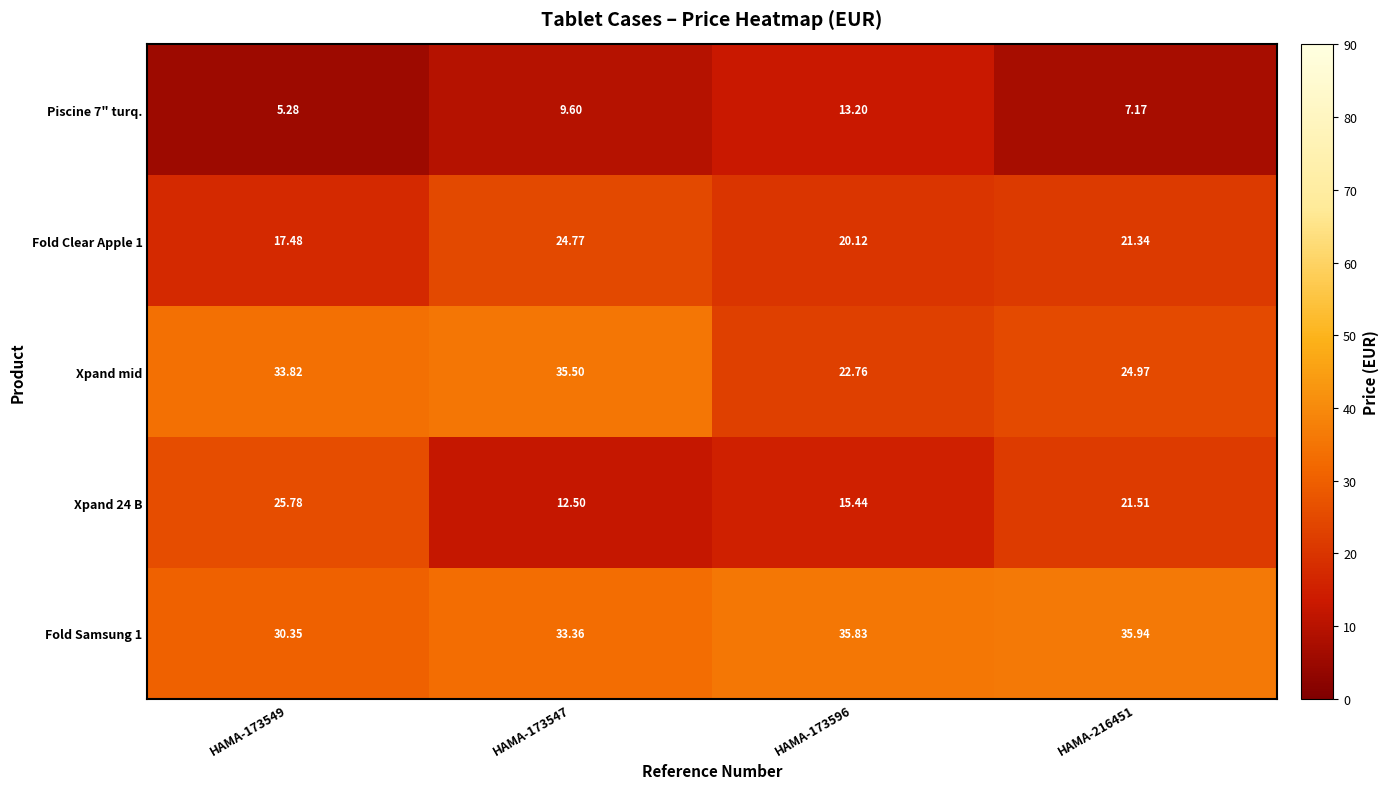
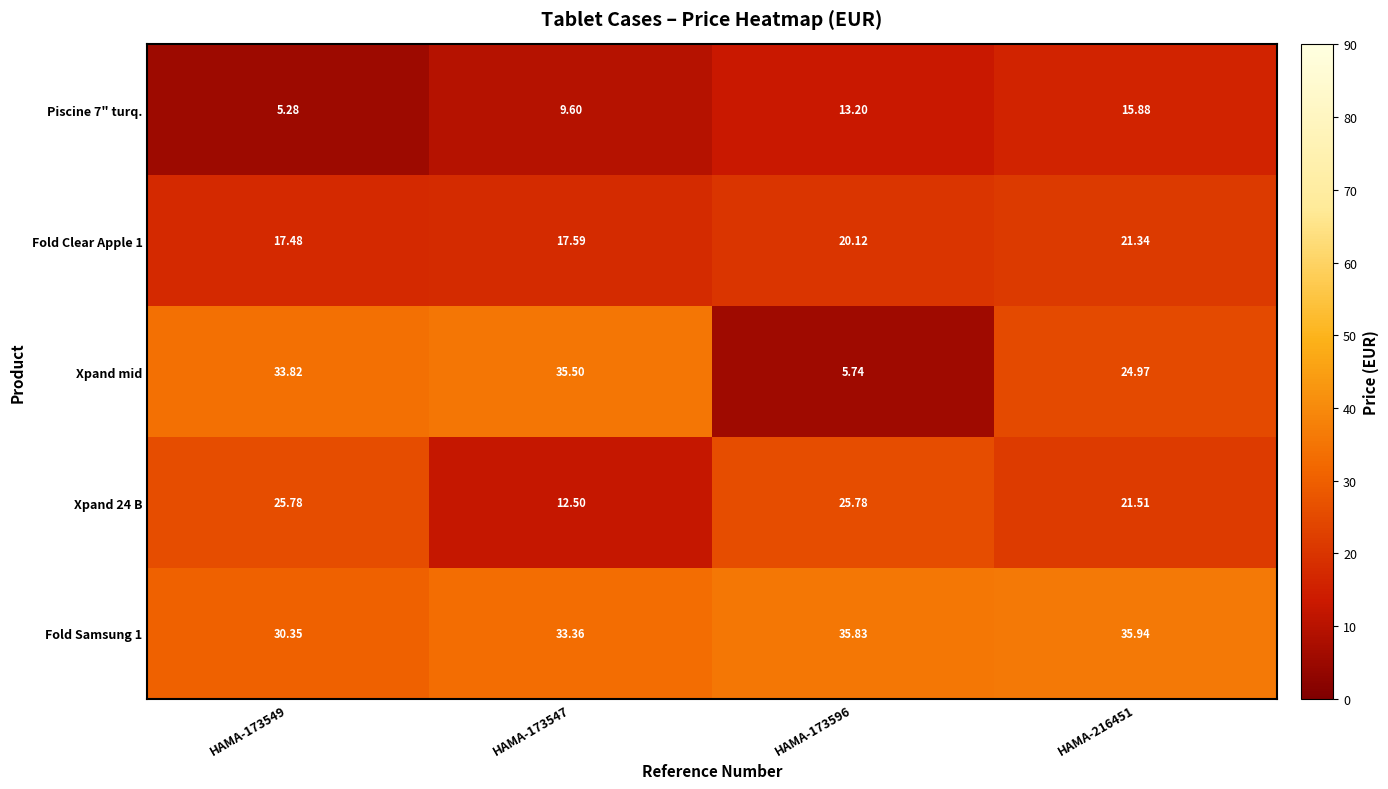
Piscine 7" turq., HAMA-216451: 7.17 -> 15.88
Fold Clear Apple 1, HAMA-173547: 24.77 -> 17.59
Xpand mid, HAMA-173596: 22.76 -> 5.74
Xpand 24 B, HAMA-173596: 15.44 -> 25.78
